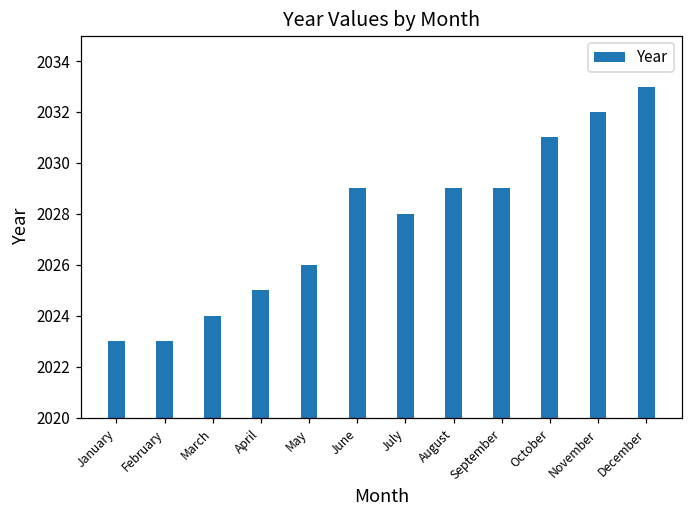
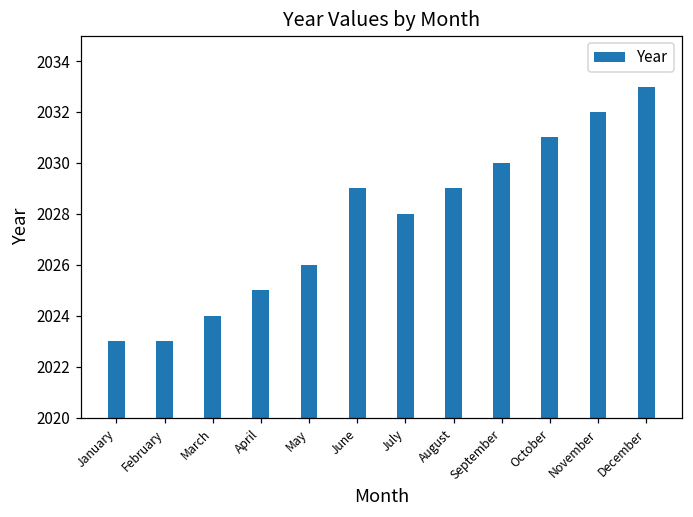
September: 2029 -> 2030
